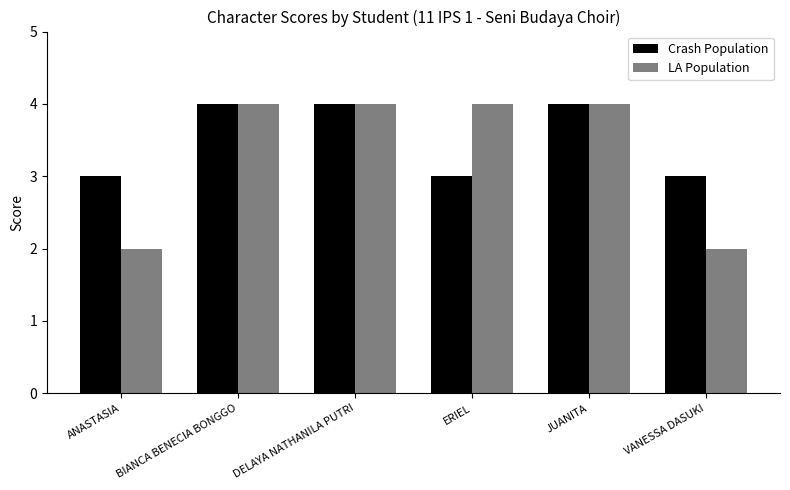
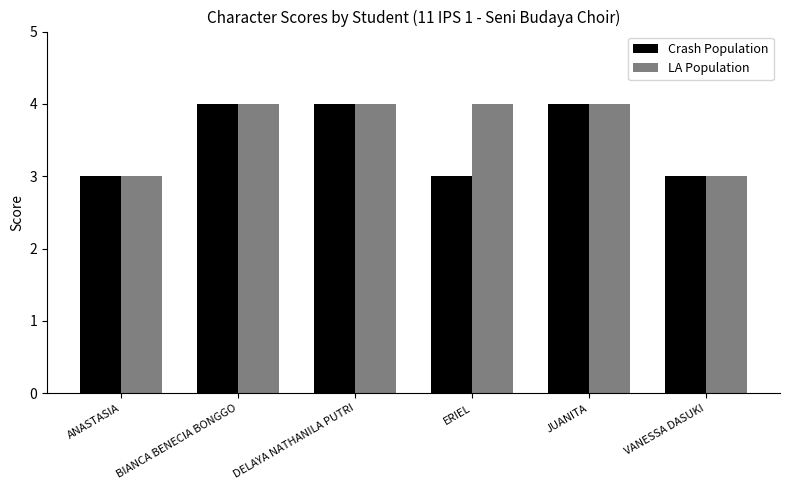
LA Population, ANASTASIA: 2 -> 3
LA Population, VANESSA DASUKI: 2 -> 3
